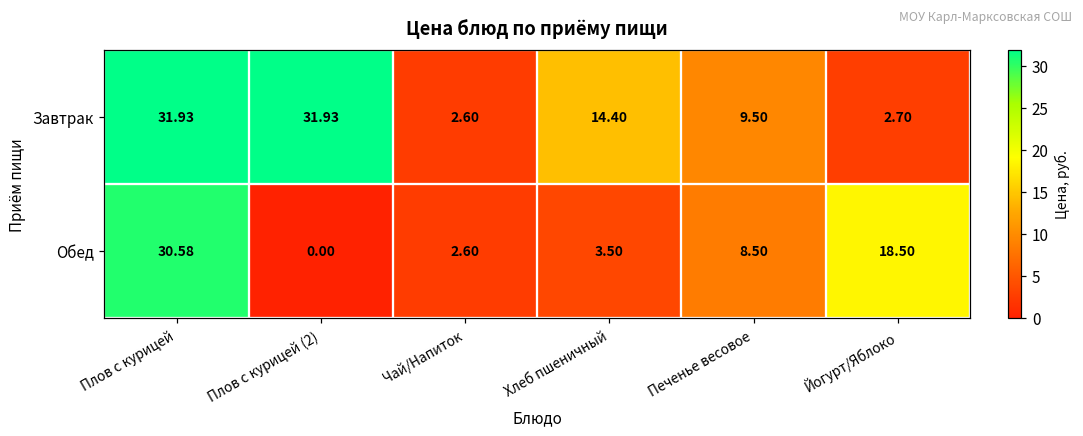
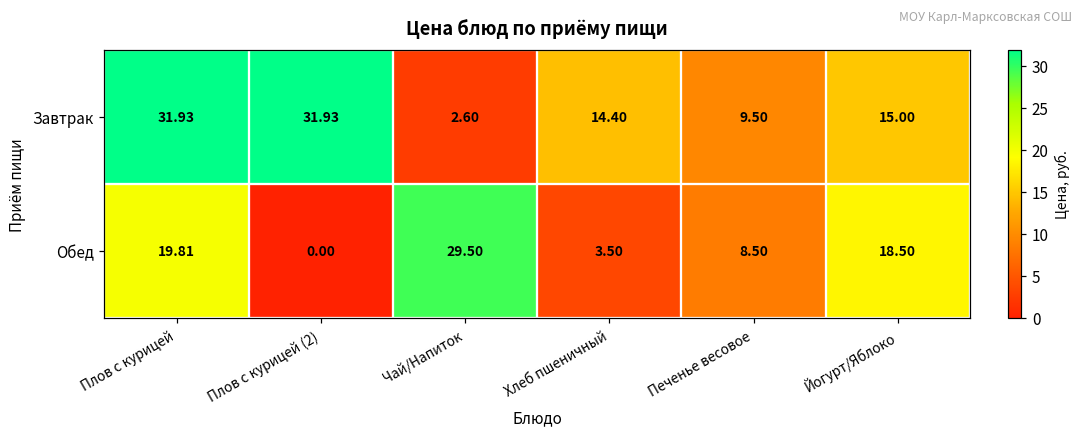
Завтрак, Йогурт/Яблоко: 2.70 -> 15.00
Обед, Плов с курицей: 30.58 -> 19.81
Обед, Чай/Напиток: 2.60 -> 29.50
